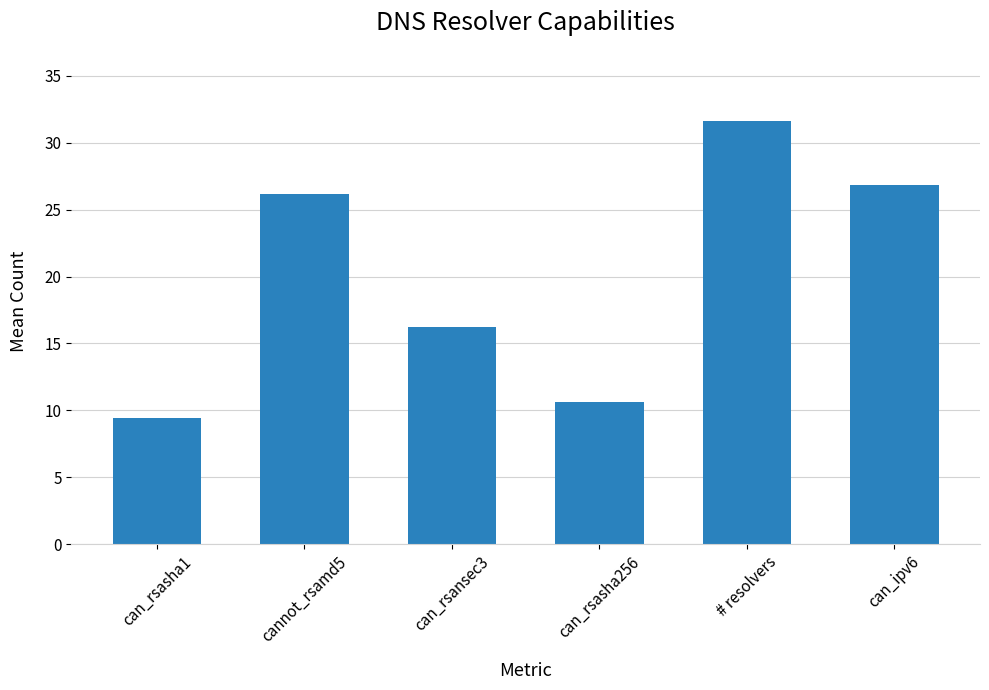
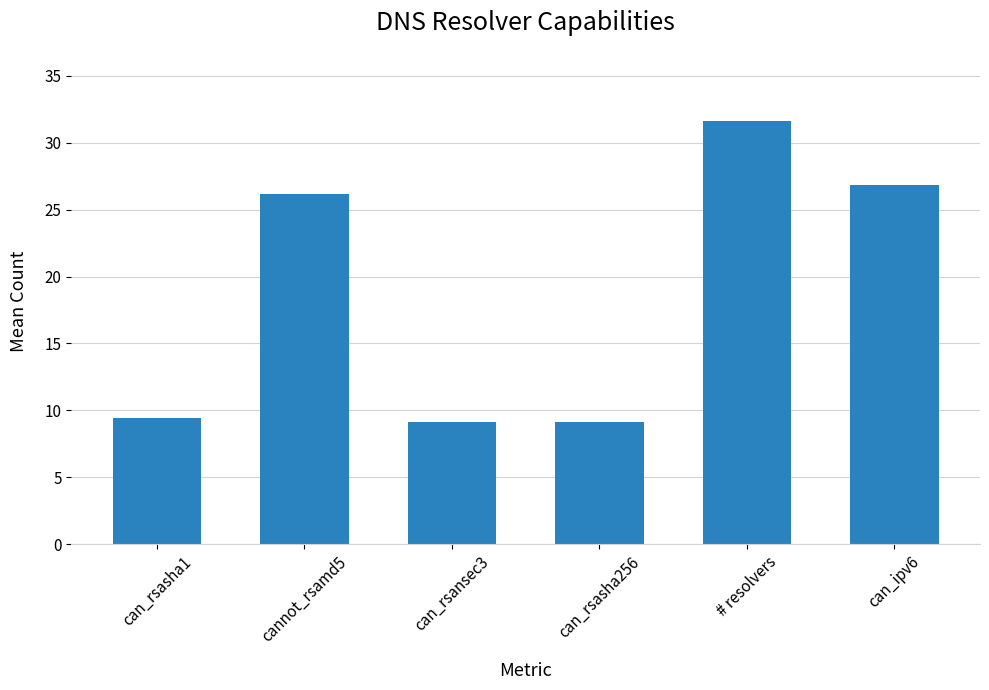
can_rsansec3: 16.2 -> 9.1
can_rsasha256: 10.6 -> 9.1
